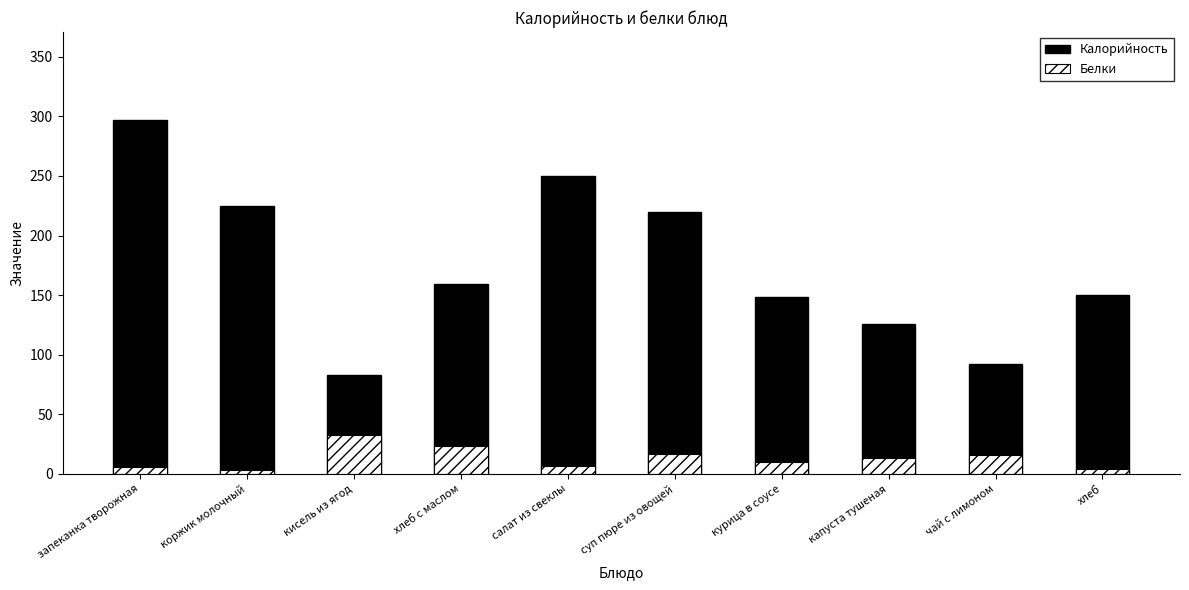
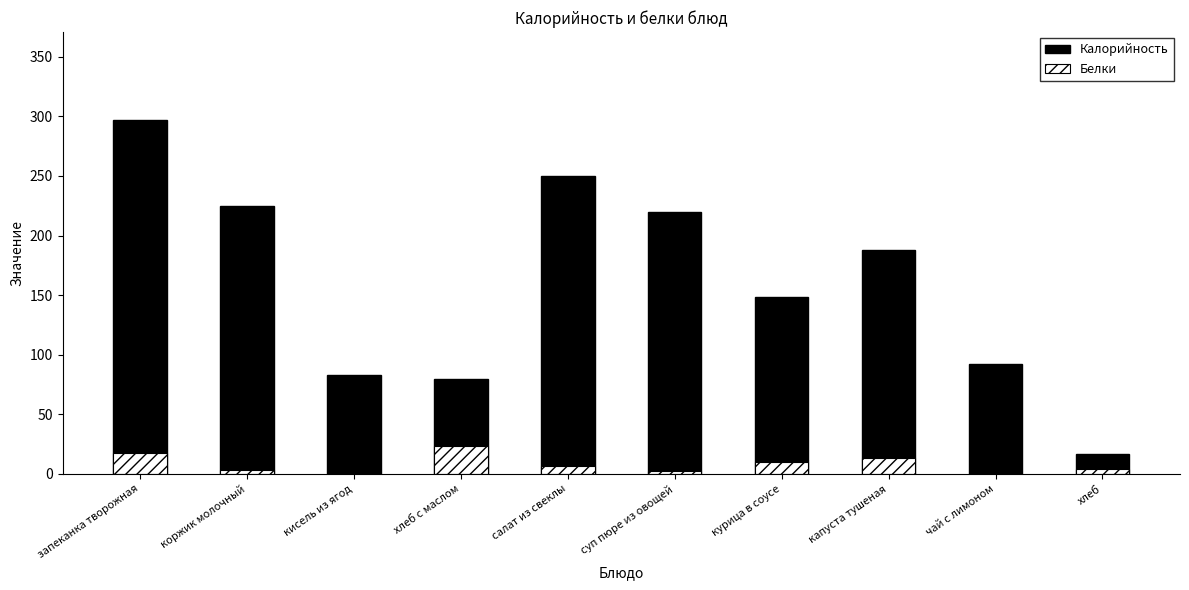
Белки, запеканка творожная: 6 -> 17
Белки, кисель из ягод: 33 -> 0
Калорийность, хлеб с маслом: 160 -> 80
Белки, суп пюре из овощей: 17 -> 3
Калорийность, капуста тушеная: 126 -> 188
Белки, чай с лимоном: 16 -> 0
Калорийность, хлеб: 150 -> 17
